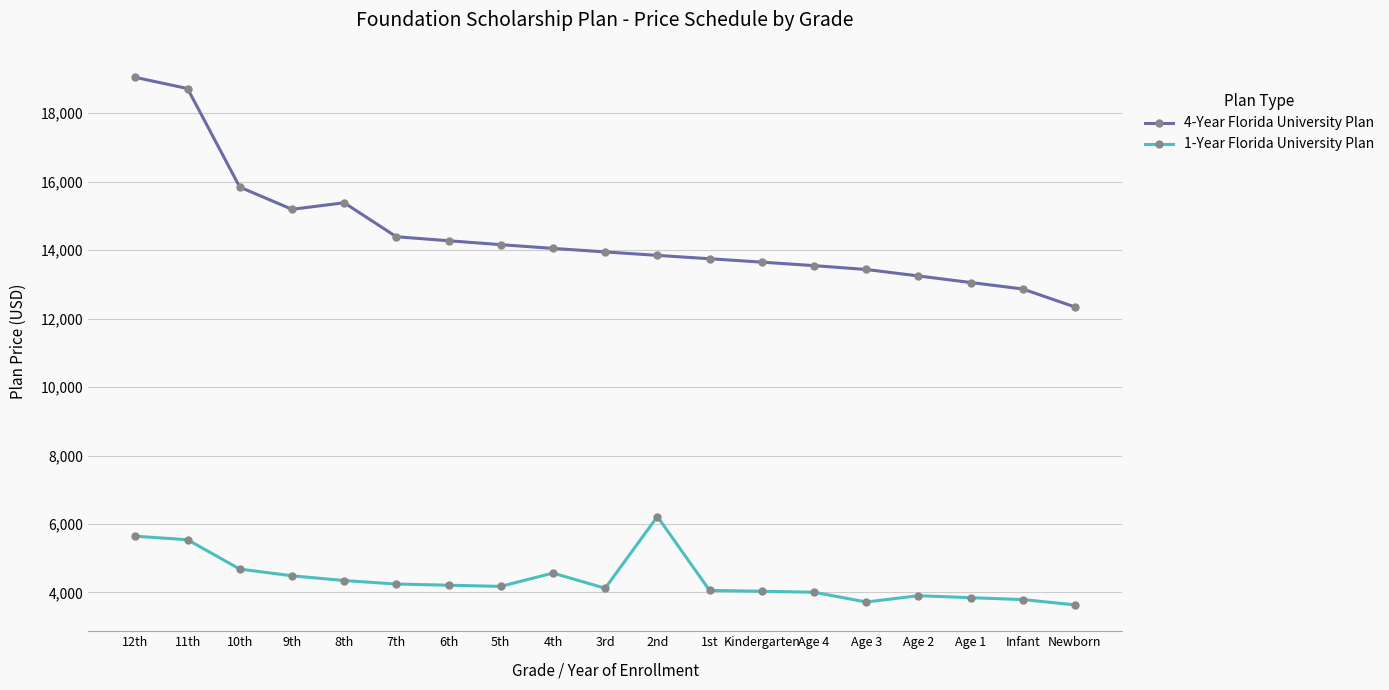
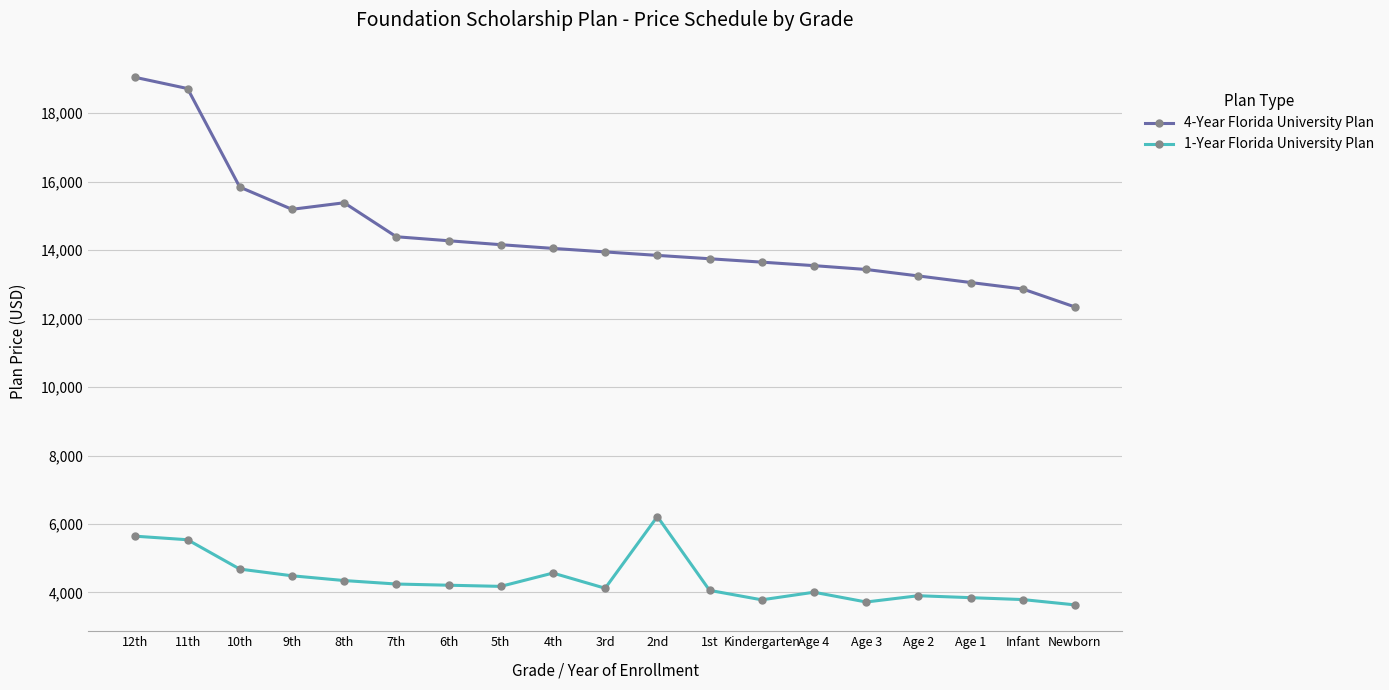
1-Year Florida University Plan, Kindergarten: 4,000 -> 3,800
